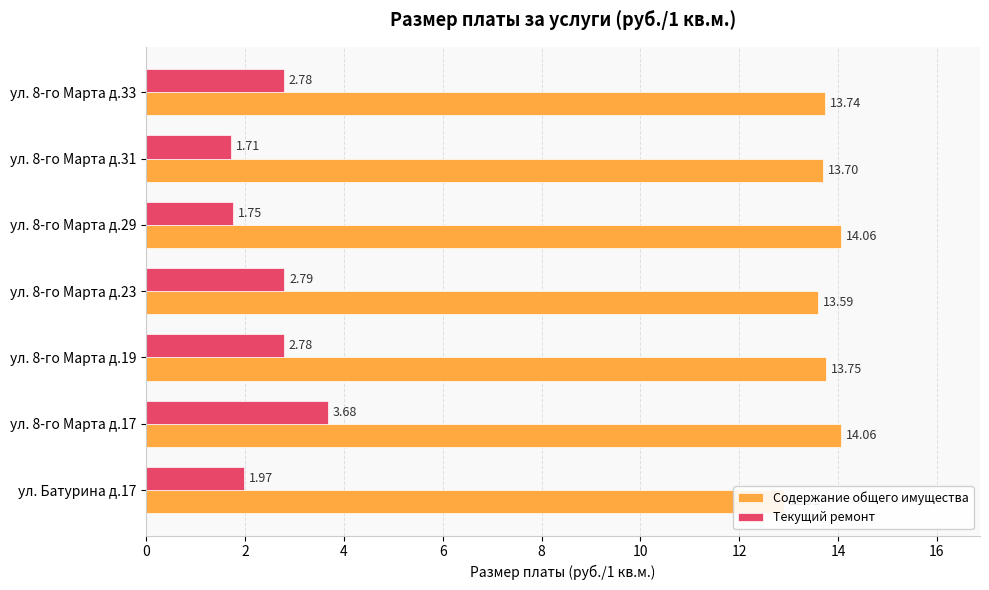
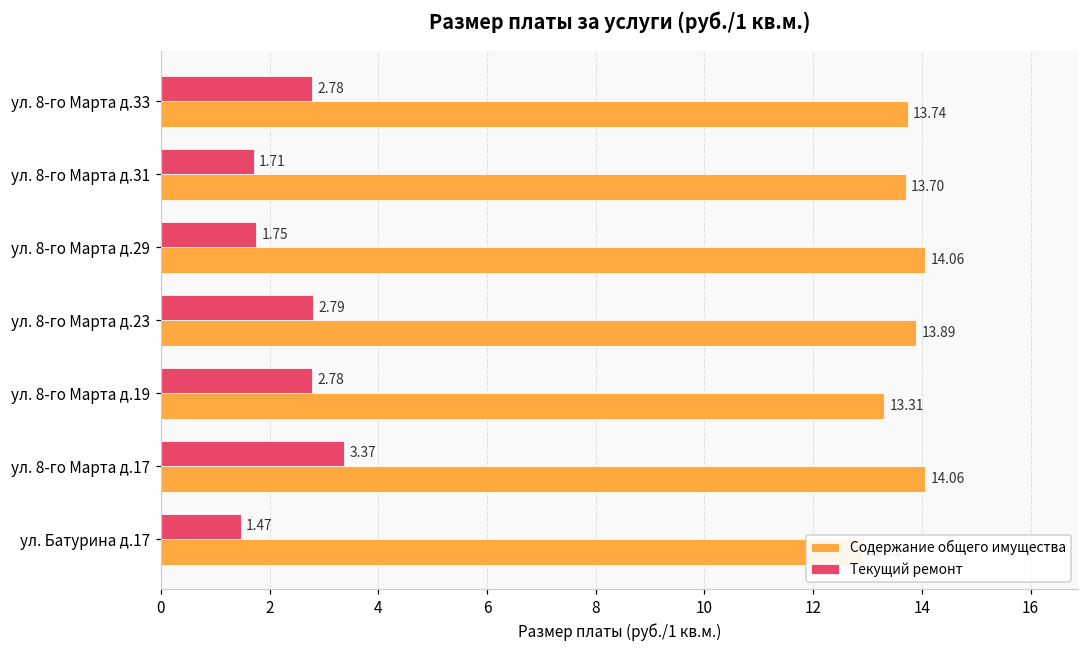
Содержание общего имущества, ул. 8-го Марта д.23: 13.59 -> 13.89
Содержание общего имущества, ул. 8-го Марта д.19: 13.75 -> 13.31
Текущий ремонт, ул. 8-го Марта д.17: 3.68 -> 3.37
Текущий ремонт, ул. Батурина д.17: 1.97 -> 1.47
